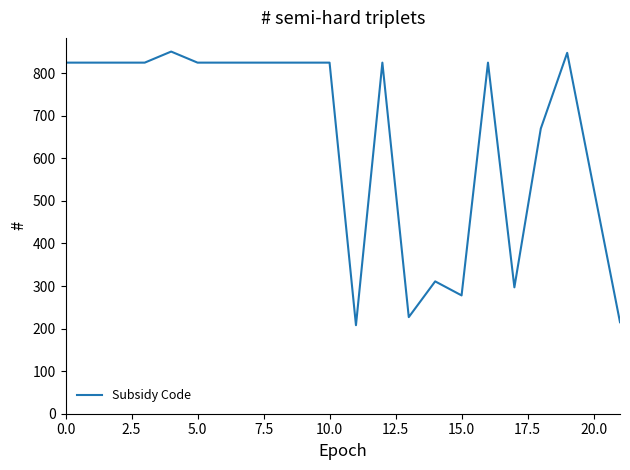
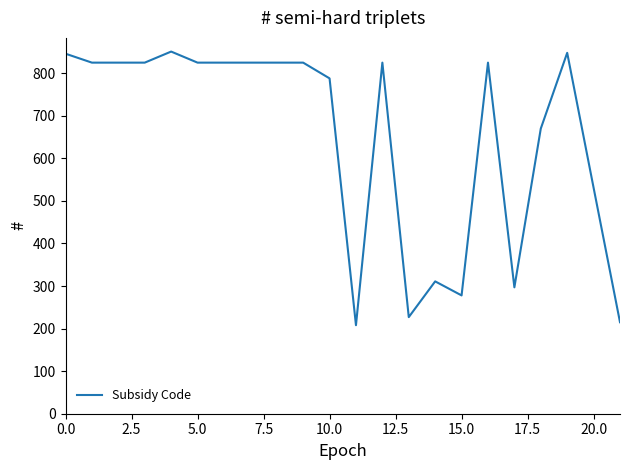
0.0: 830 -> 850
10.0: 830 -> 790
